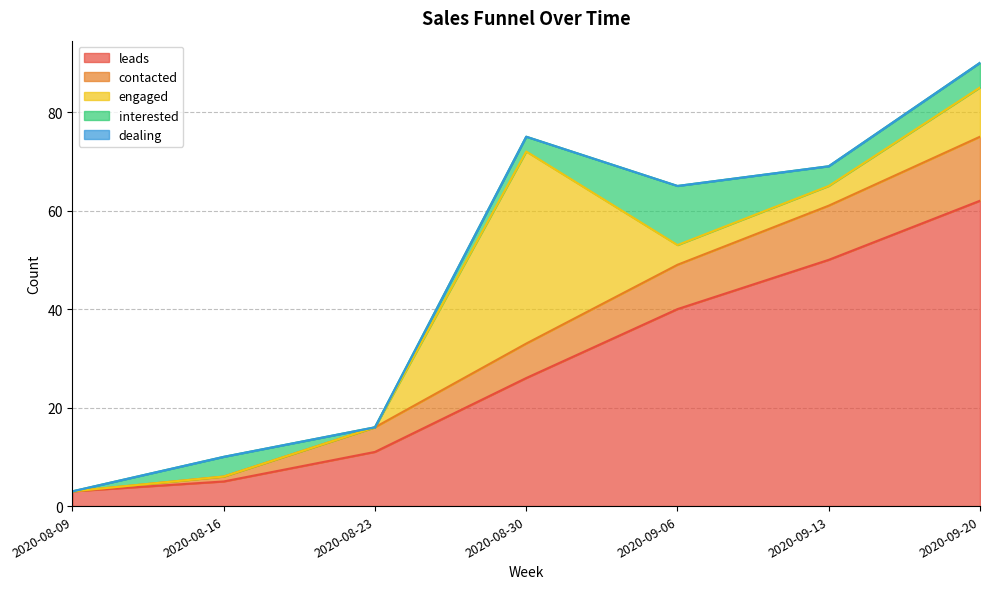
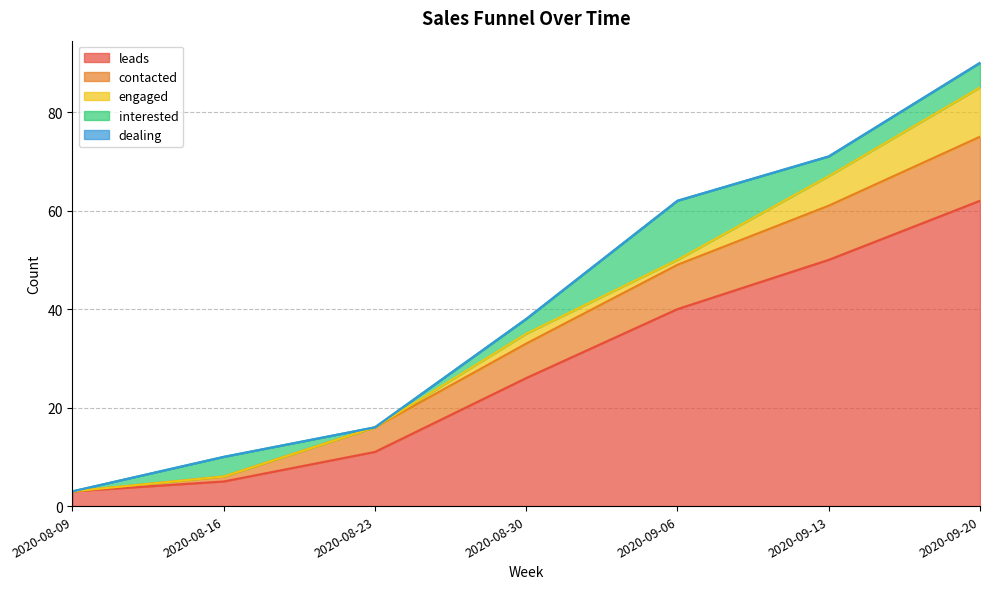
engaged, 2020-08-30: 39 -> 2
engaged, 2020-09-06: 4 -> 1
engaged, 2020-09-13: 4 -> 6
